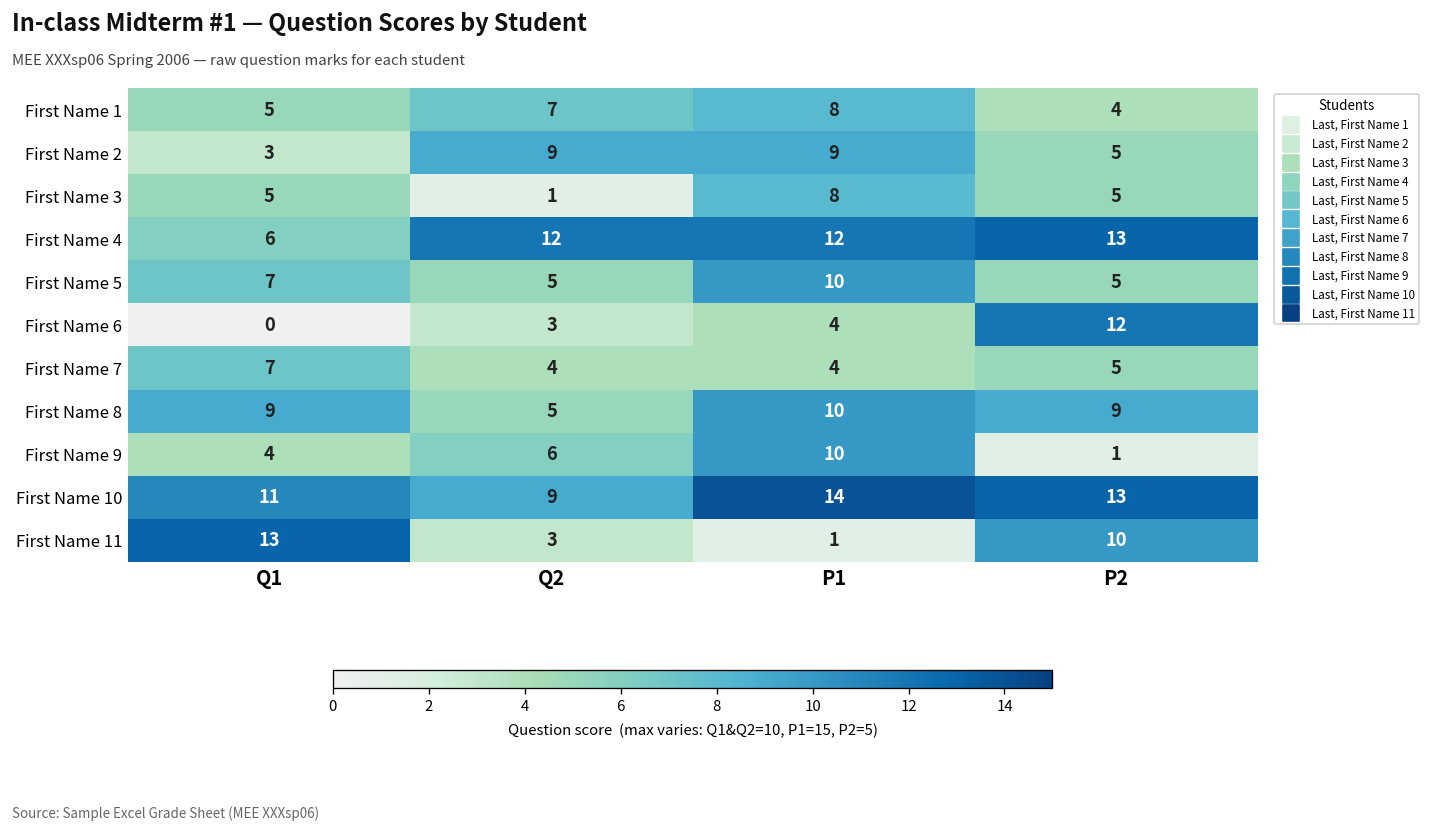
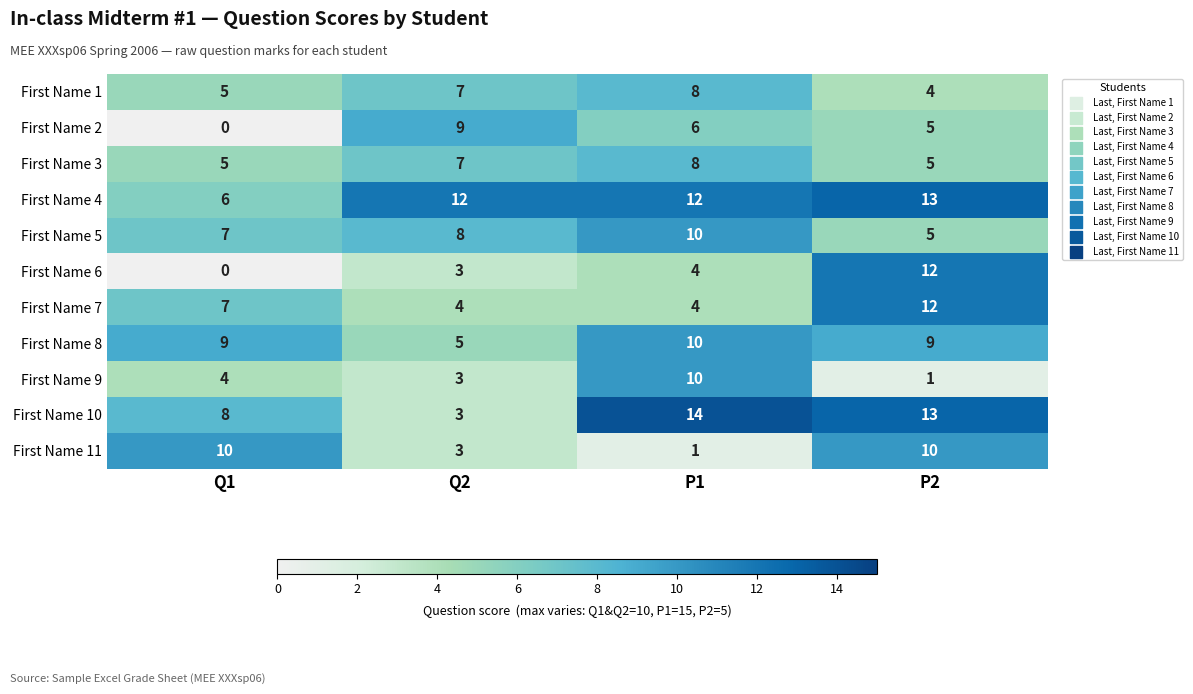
First Name 2, Q1: 3 -> 0
First Name 2, P1: 9 -> 6
First Name 3, Q2: 1 -> 7
First Name 5, Q2: 5 -> 8
First Name 7, P2: 5 -> 12
First Name 9, Q2: 6 -> 3
First Name 10, Q1: 11 -> 8
First Name 10, Q2: 9 -> 3
First Name 11, Q1: 13 -> 10
